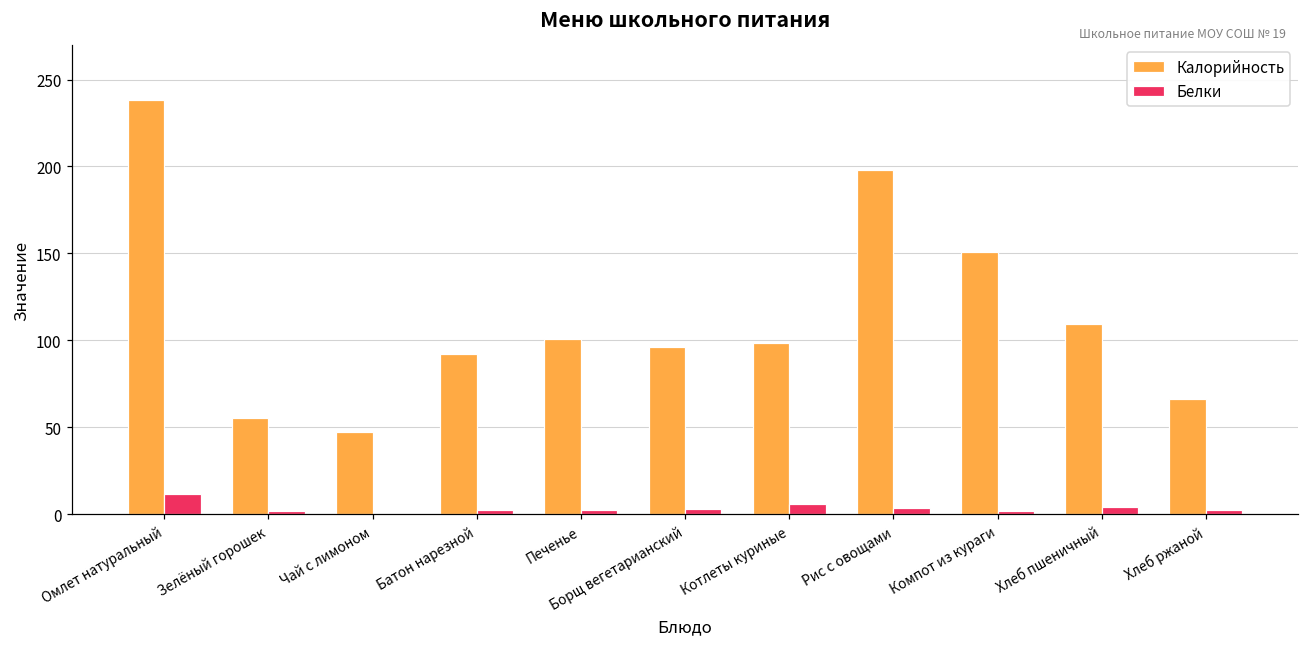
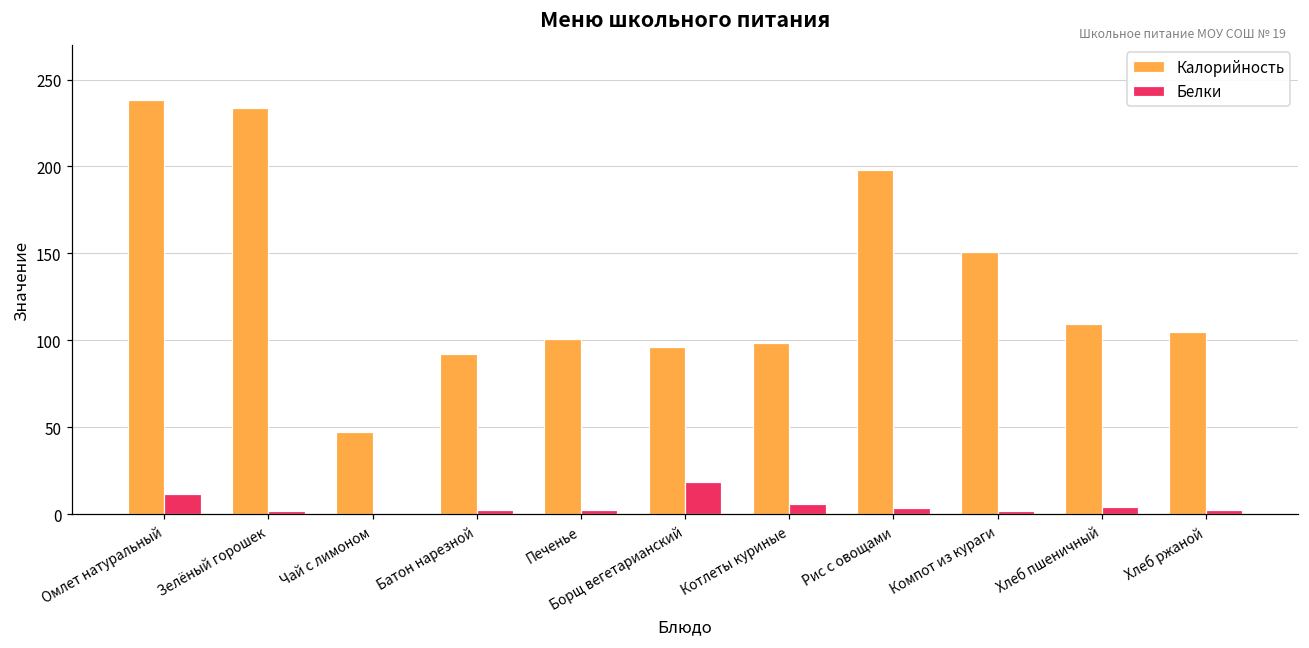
Калорийность, Зелёный горошек: 55 -> 234
Белки, Борщ вегетарианский: 3 -> 18
Калорийность, Хлеб ржаной: 66 -> 105
